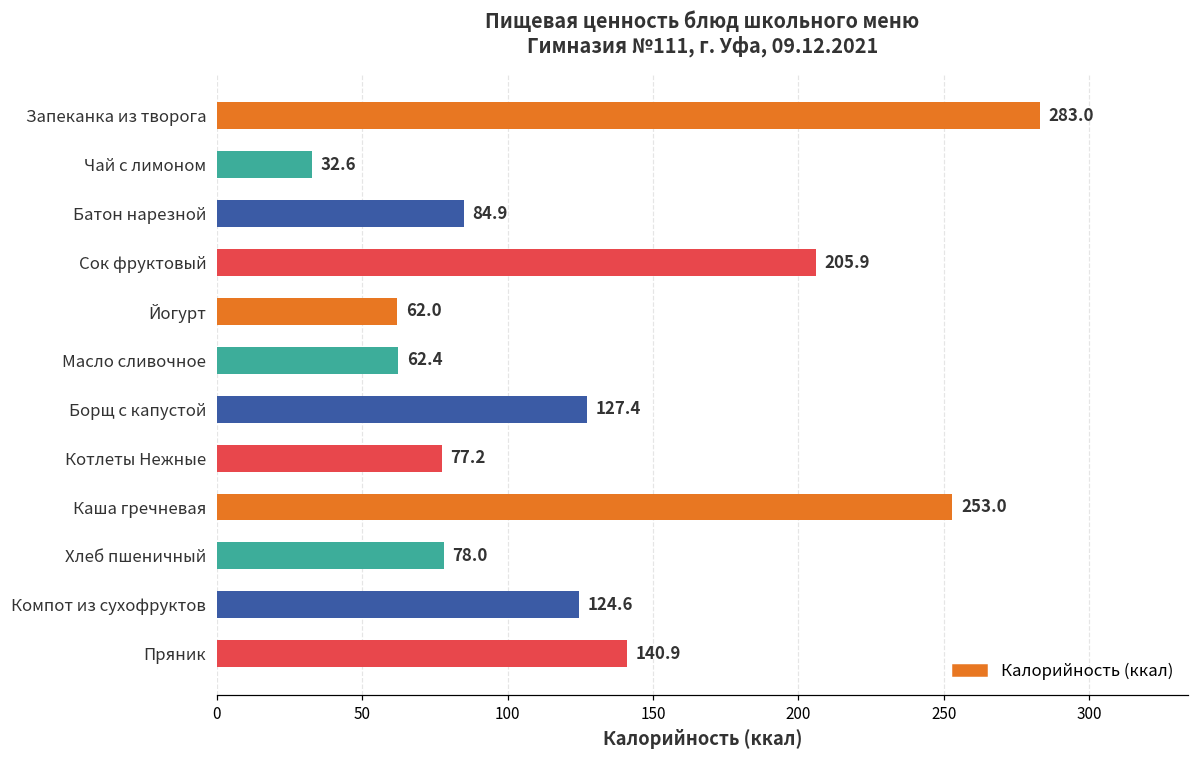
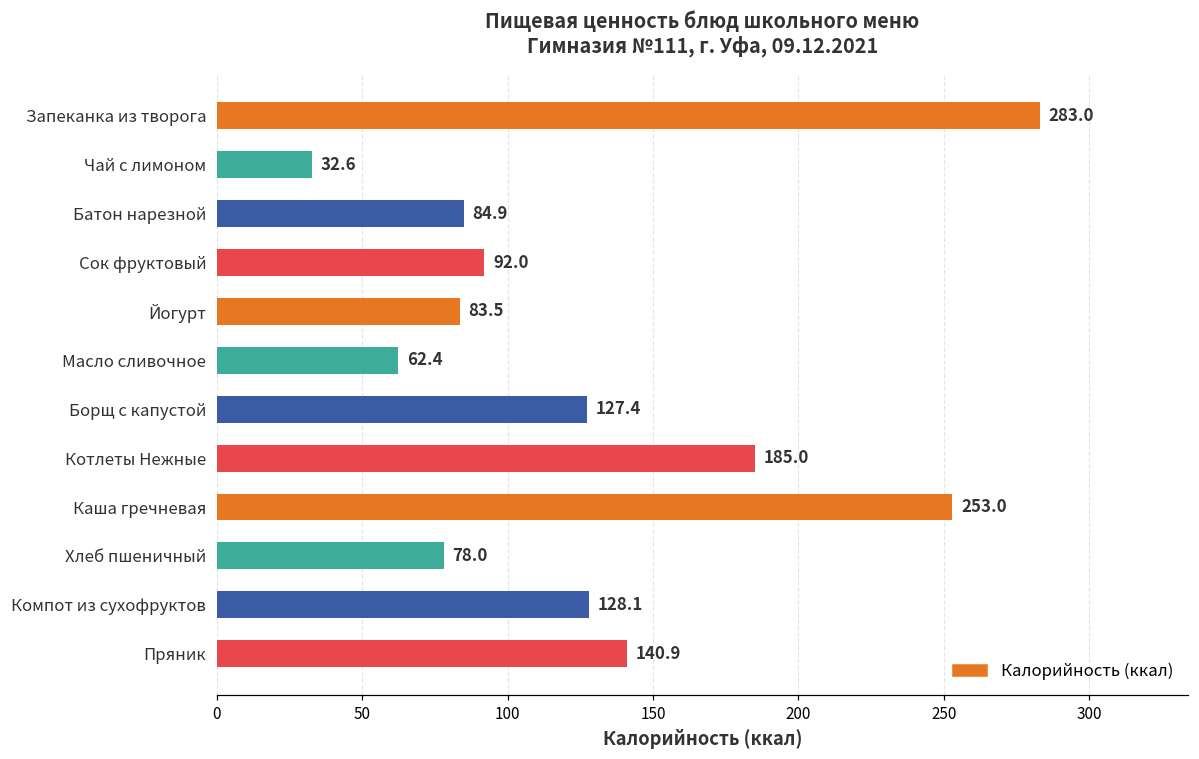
Сок фруктовый: 205.9 -> 92.0
Йогурт: 62.0 -> 83.5
Котлеты Нежные: 77.2 -> 185.0
Компот из сухофруктов: 124.6 -> 128.1
